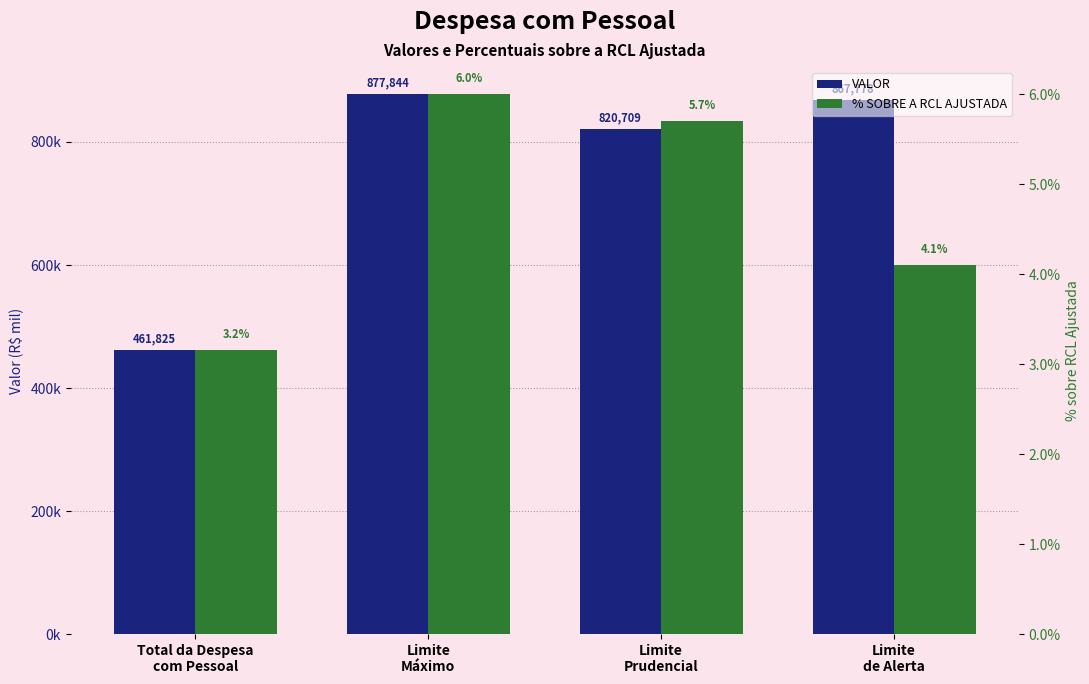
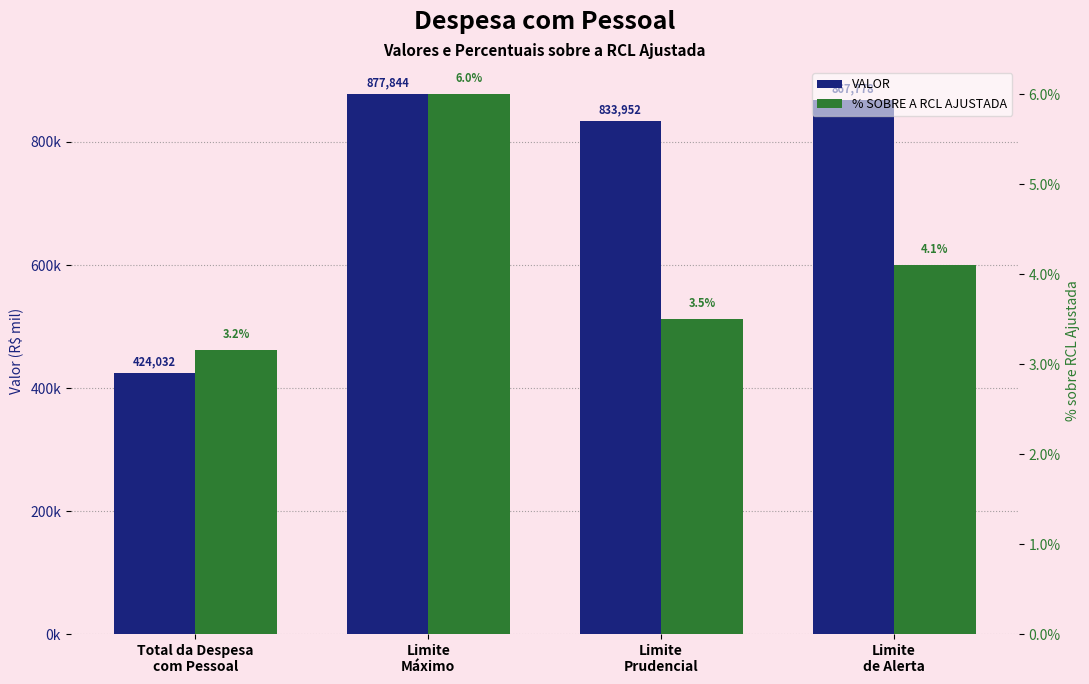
VALOR, Total da Despesa com Pessoal: 461,825 -> 424,032
VALOR, Limite Prudencial: 820,709 -> 833,952
% SOBRE A RCL AJUSTADA, Limite Prudencial: 5.7% -> 3.5%
